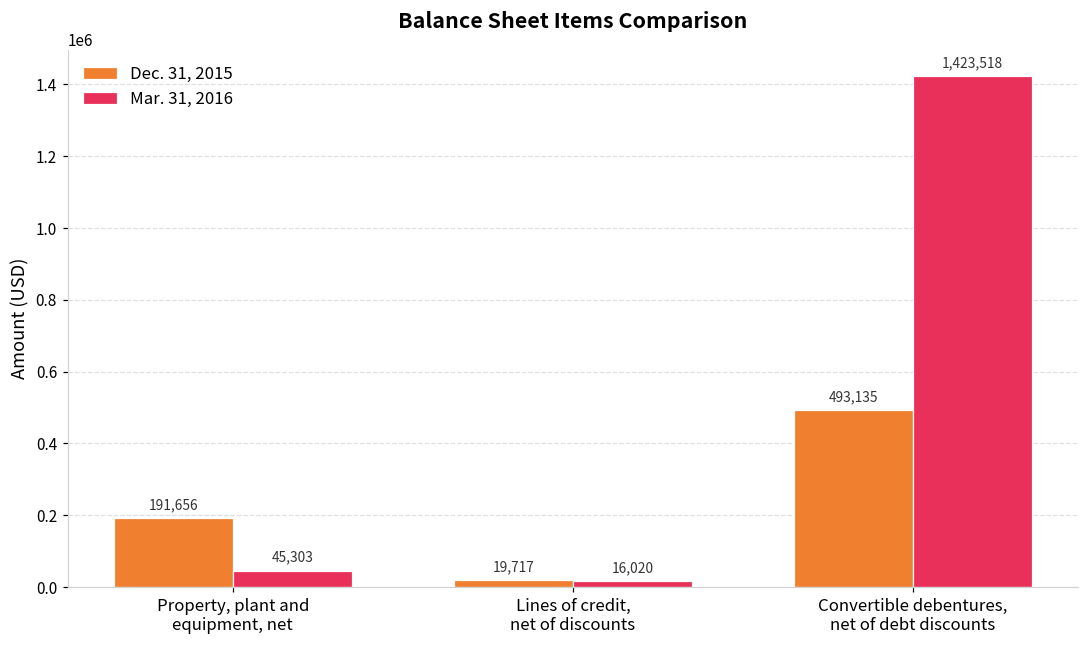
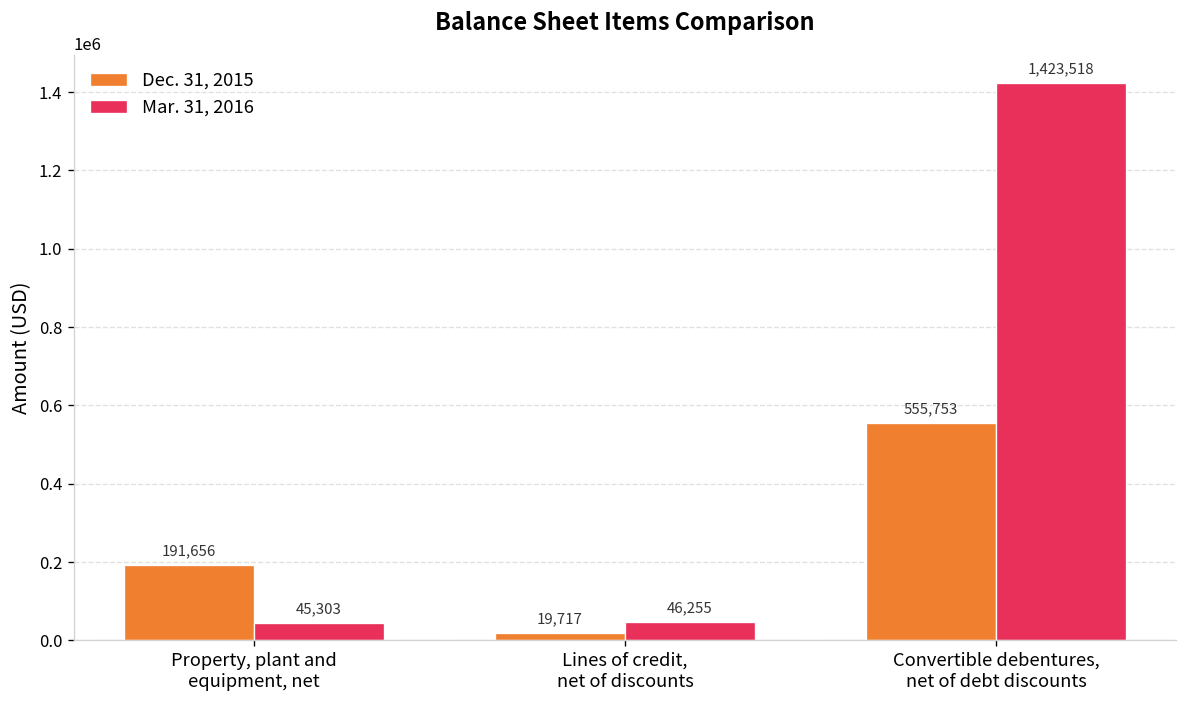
Mar. 31, 2016, Lines of credit, net of discounts: 16,020 -> 46,255
Dec. 31, 2015, Convertible debentures, net of debt discounts: 493,135 -> 555,753
